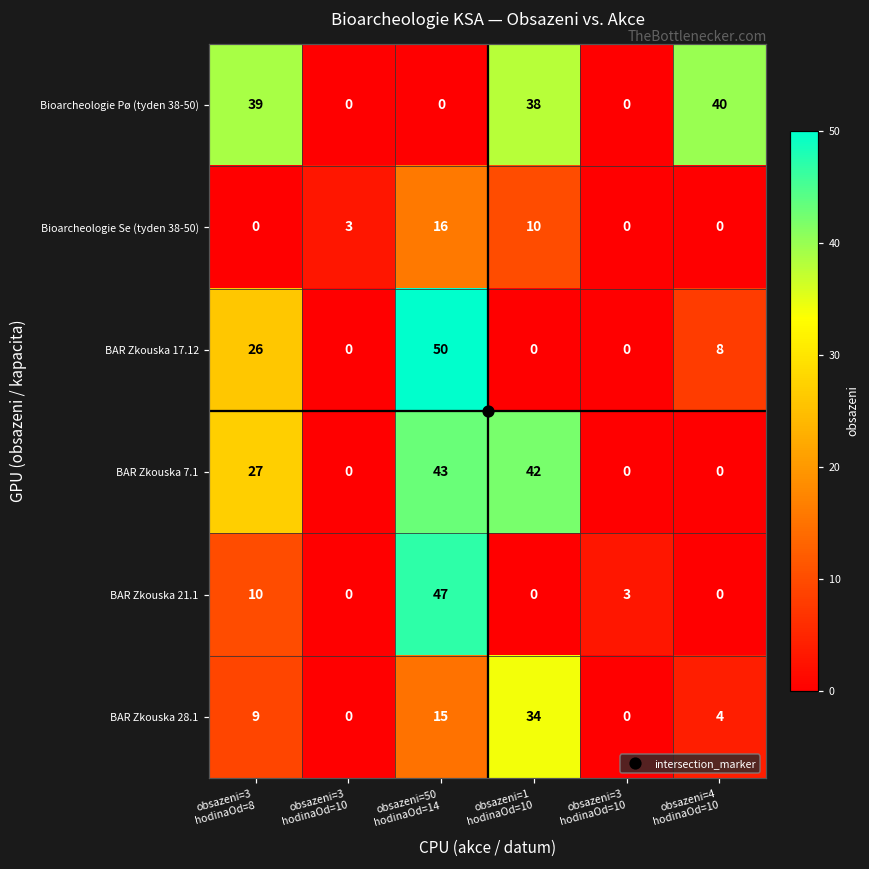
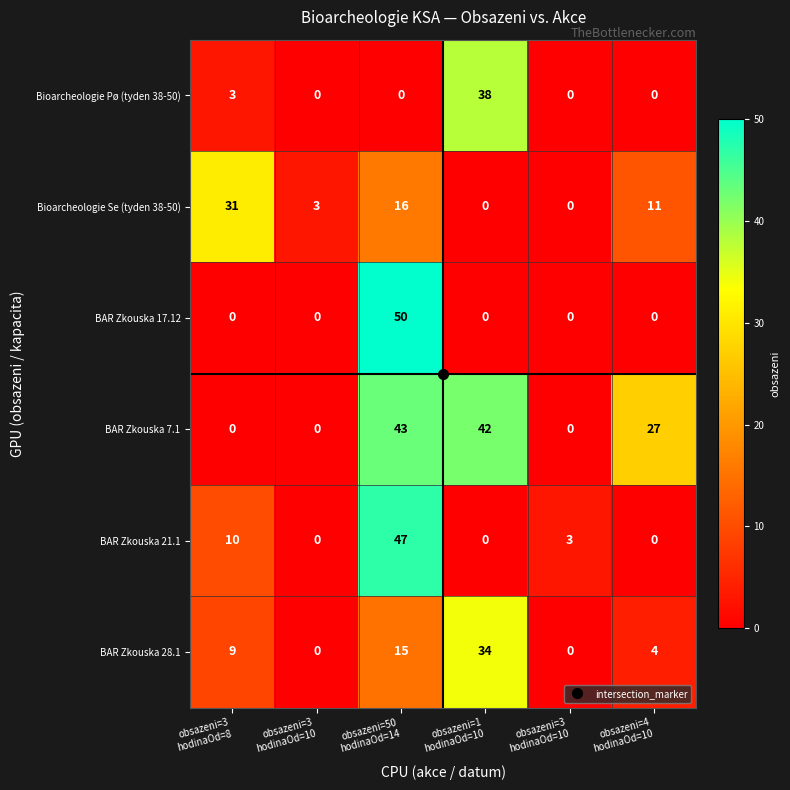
Bioarcheologie Pø (tyden 38-50), obsazeni=3 hodinaOd=8: 39 -> 3
Bioarcheologie Pø (tyden 38-50), obsazeni=4 hodinaOd=10: 40 -> 0
Bioarcheologie Se (tyden 38-50), obsazeni=3 hodinaOd=8: 0 -> 31
Bioarcheologie Se (tyden 38-50), obsazeni=1 hodinaOd=10: 10 -> 0
Bioarcheologie Se (tyden 38-50), obsazeni=4 hodinaOd=10: 0 -> 11
BAR Zkouska 17.12, obsazeni=3 hodinaOd=8: 26 -> 0
BAR Zkouska 17.12, obsazeni=4 hodinaOd=10: 8 -> 0
BAR Zkouska 7.1, obsazeni=3 hodinaOd=8: 27 -> 0
BAR Zkouska 7.1, obsazeni=4 hodinaOd=10: 0 -> 27
